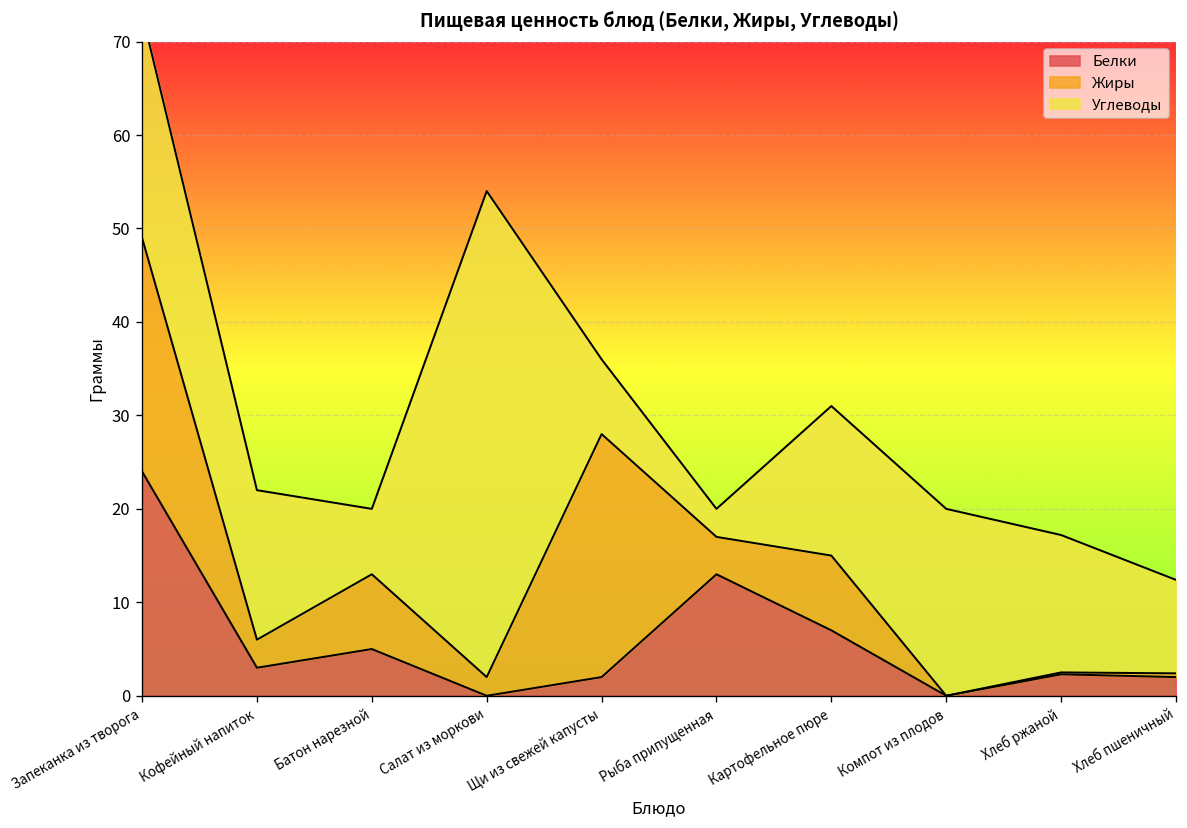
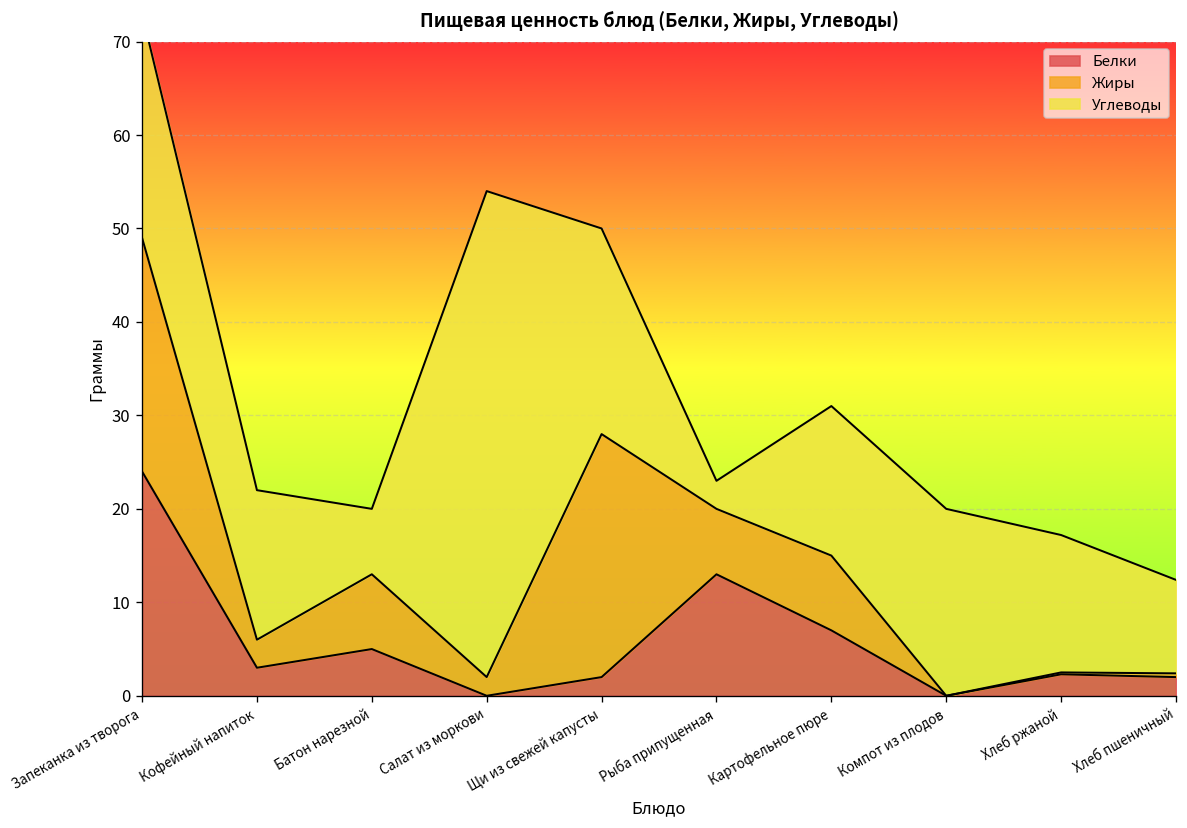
Углеводы, Щи из свежей капусты: 8 -> 22
Жиры, Рыба припущенная: 4 -> 7
